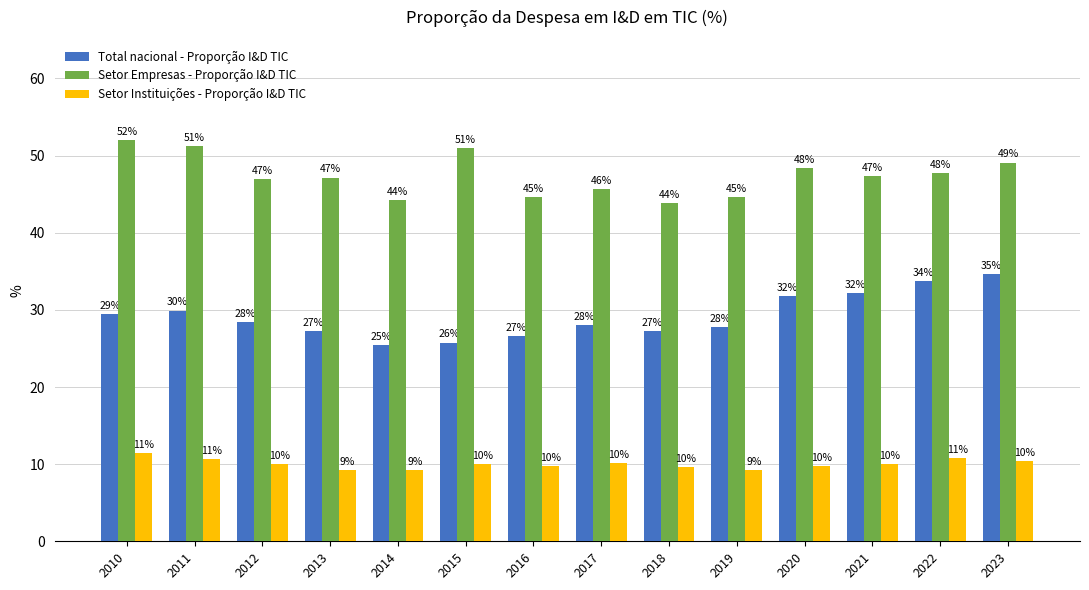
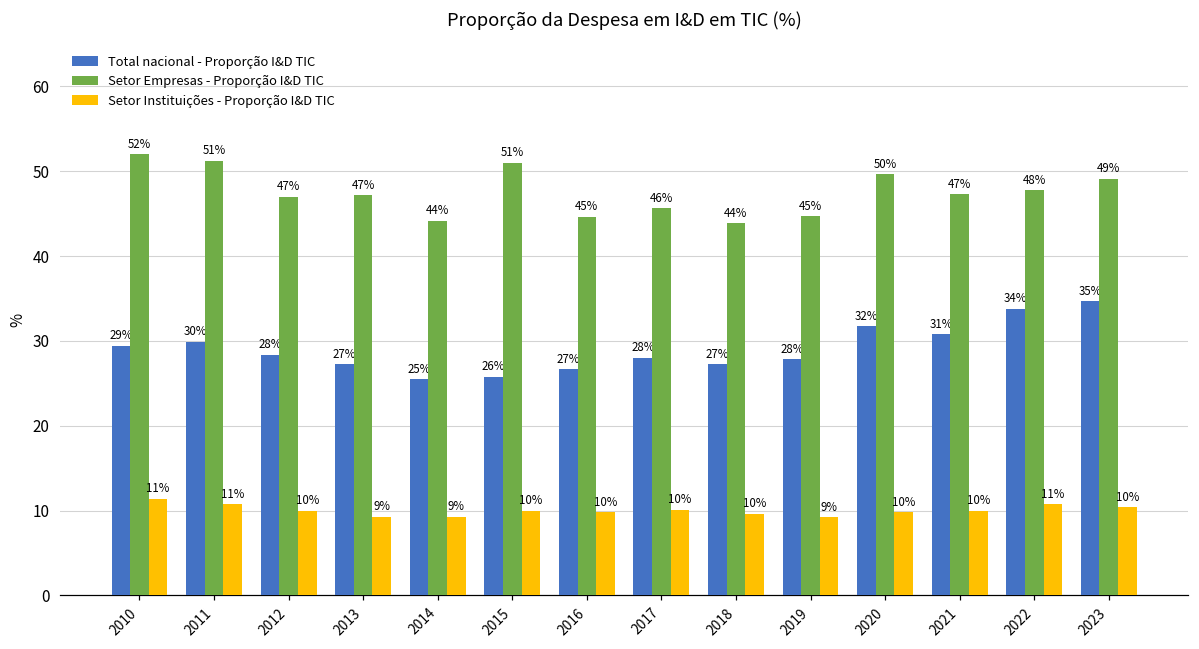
Setor Empresas - Proporção I&D TIC, 2020: 48% -> 50%
Total nacional - Proporção I&D TIC, 2021: 32% -> 31%
